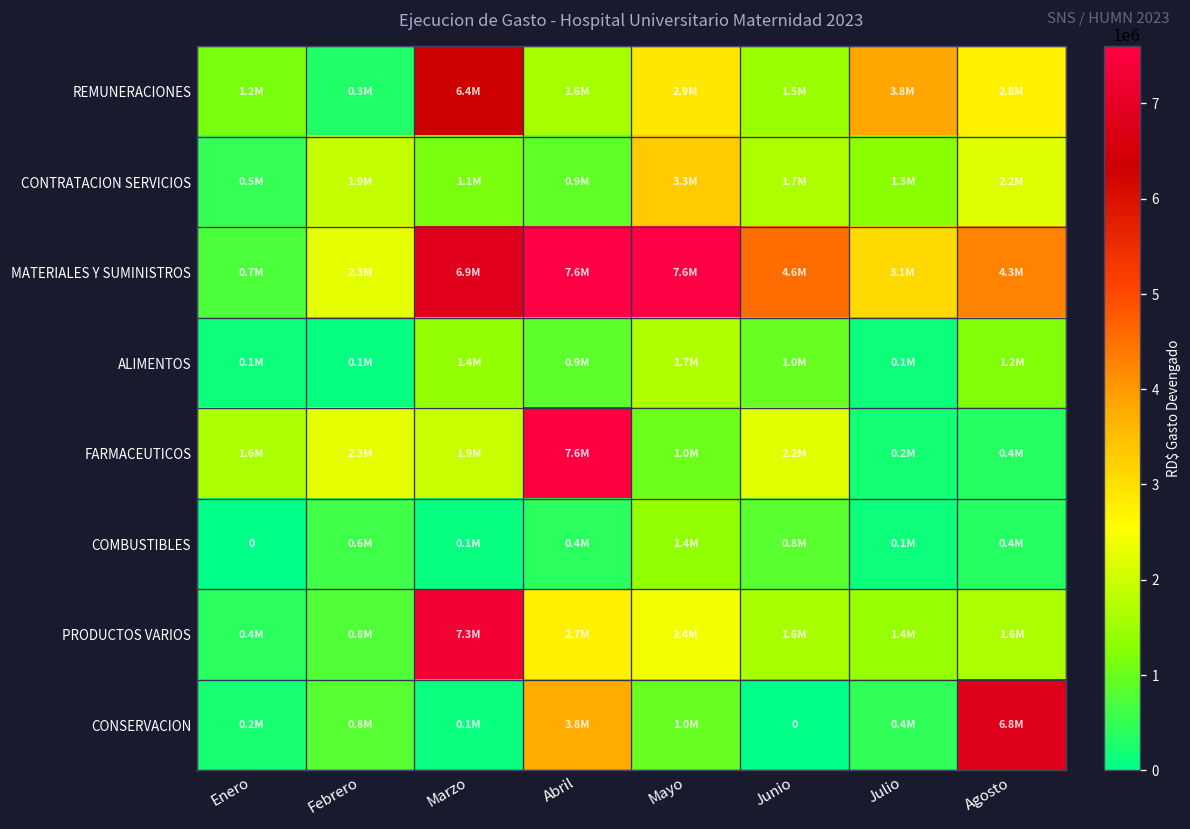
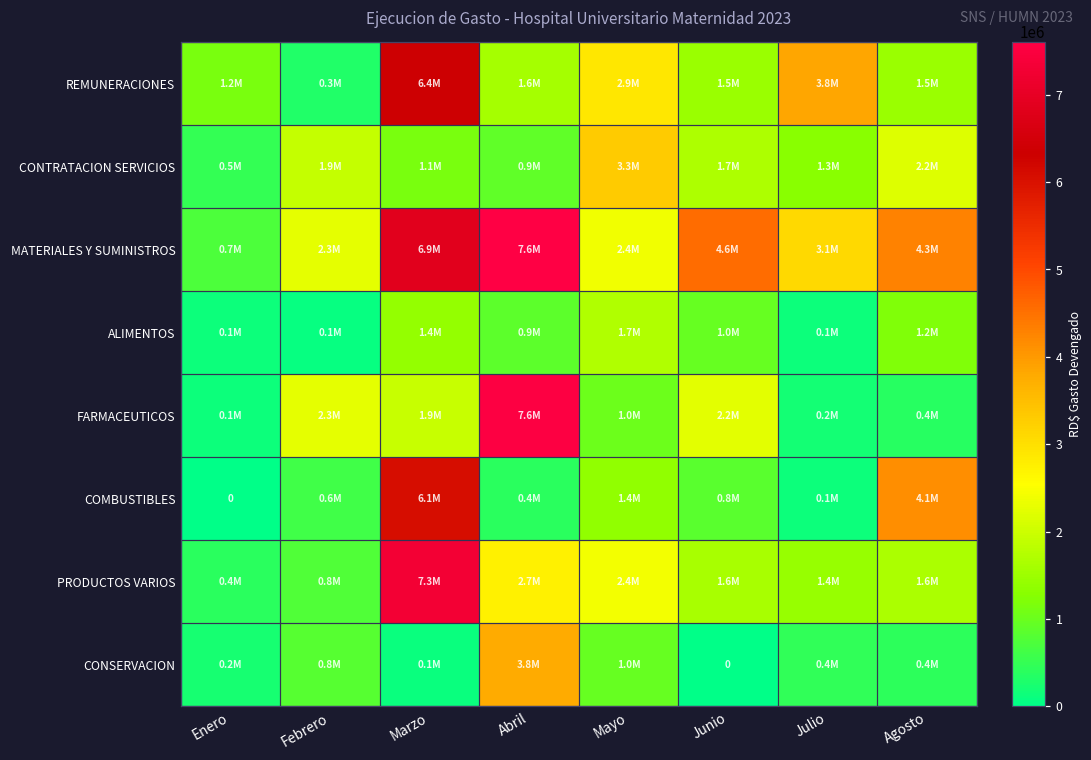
REMUNERACIONES, Agosto: 2.8M -> 1.5M
MATERIALES Y SUMINISTROS, Mayo: 7.6M -> 2.4M
FARMACEUTICOS, Enero: 1.6M -> 0.1M
COMBUSTIBLES, Marzo: 0.1M -> 6.1M
COMBUSTIBLES, Agosto: 0.4M -> 4.1M
CONSERVACION, Agosto: 6.8M -> 0.4M
